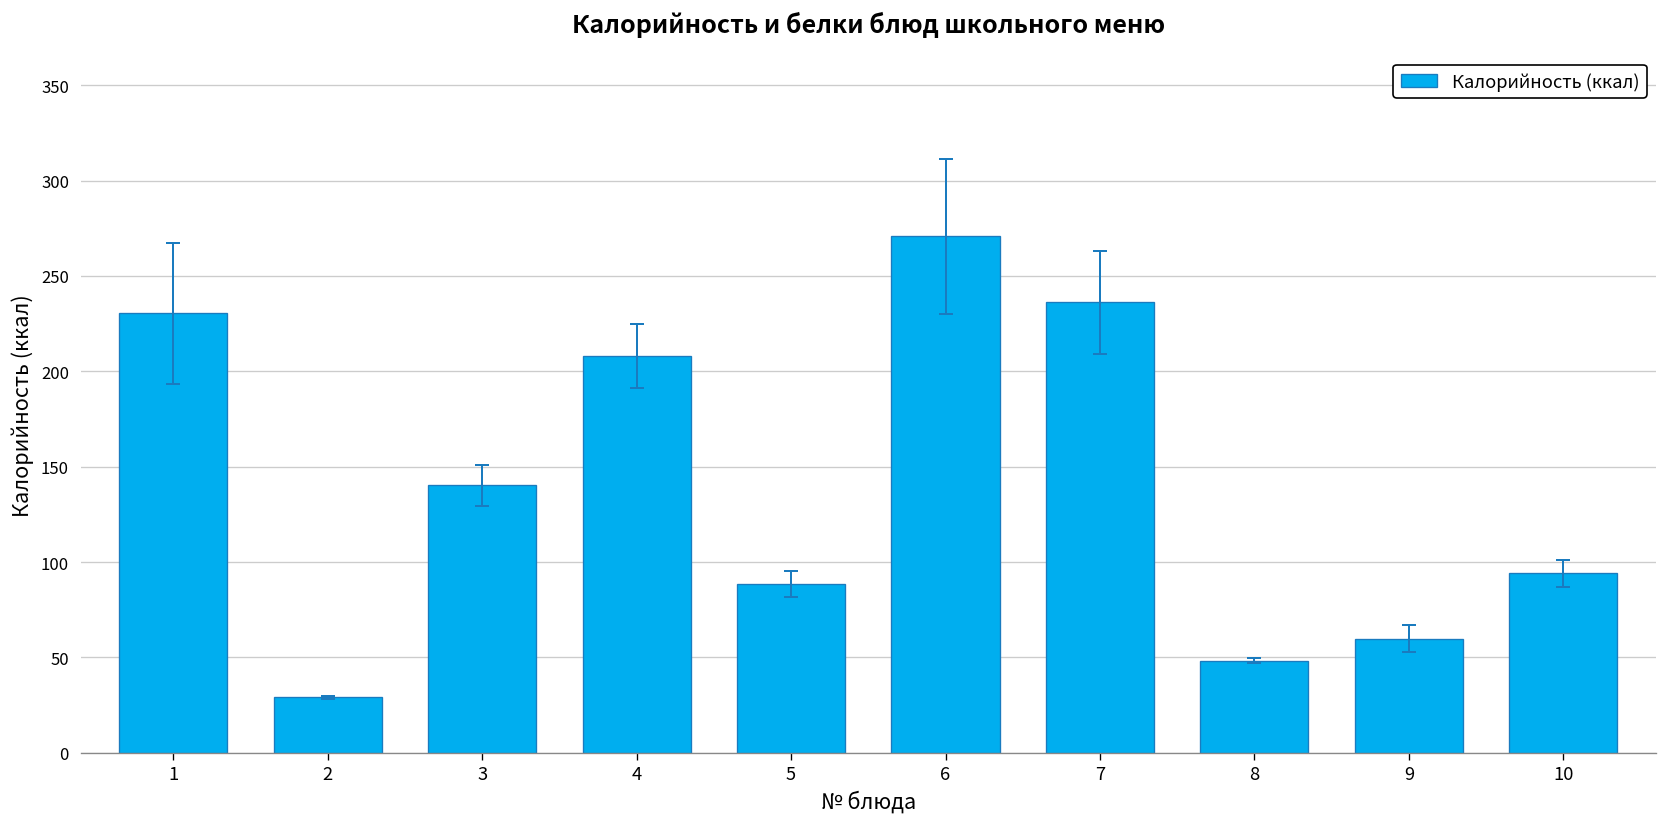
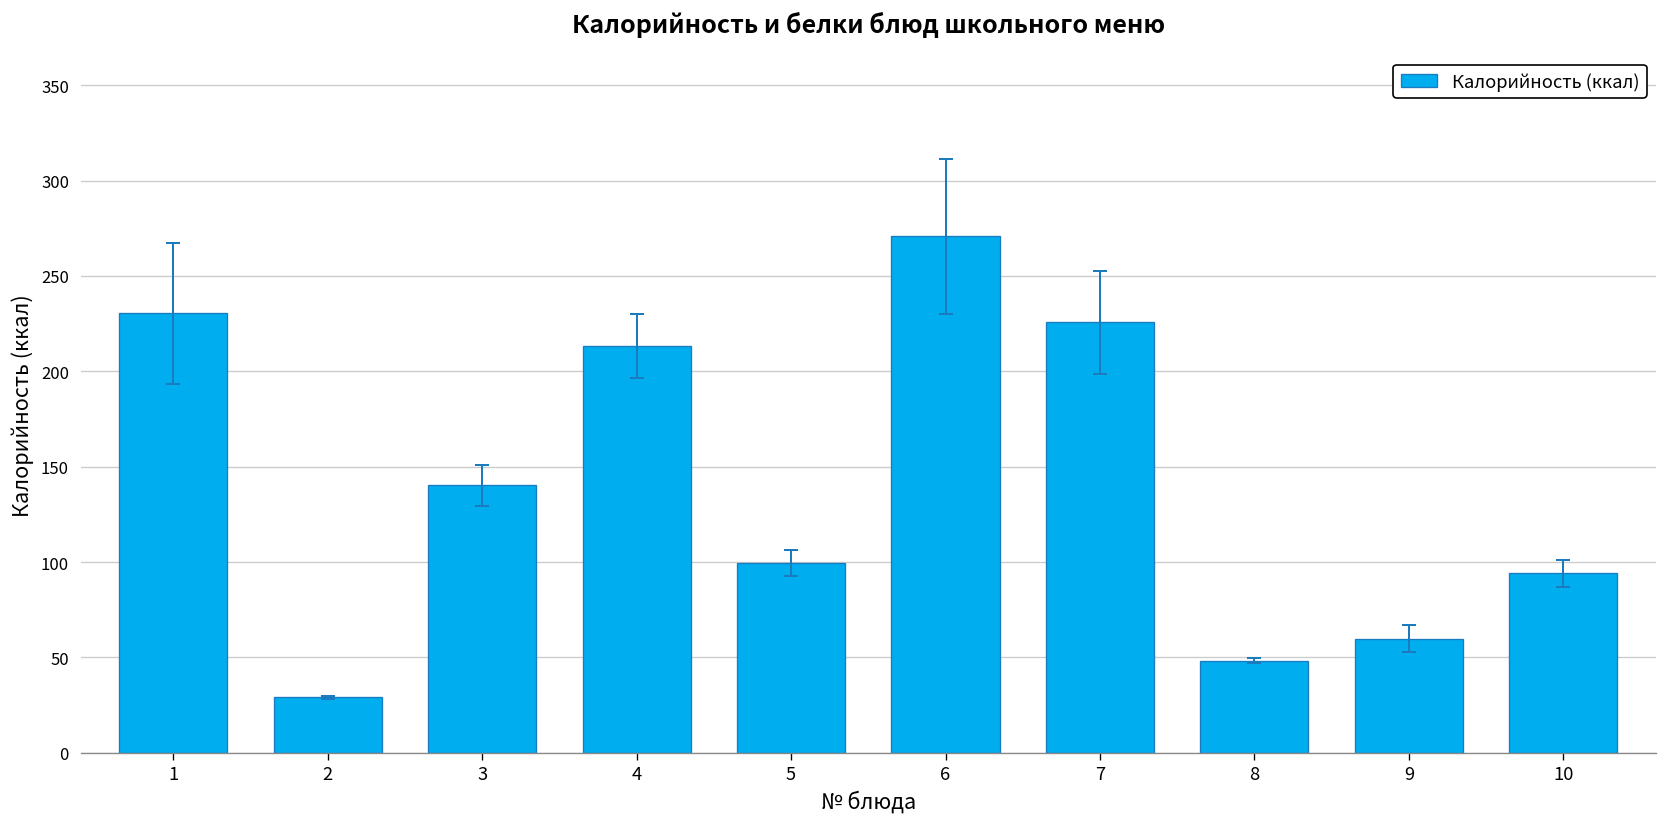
Калорийность (ккал), 4: 208 -> 213
Калорийность (ккал), 5: 88 -> 100
Калорийность (ккал), 7: 236 -> 226
